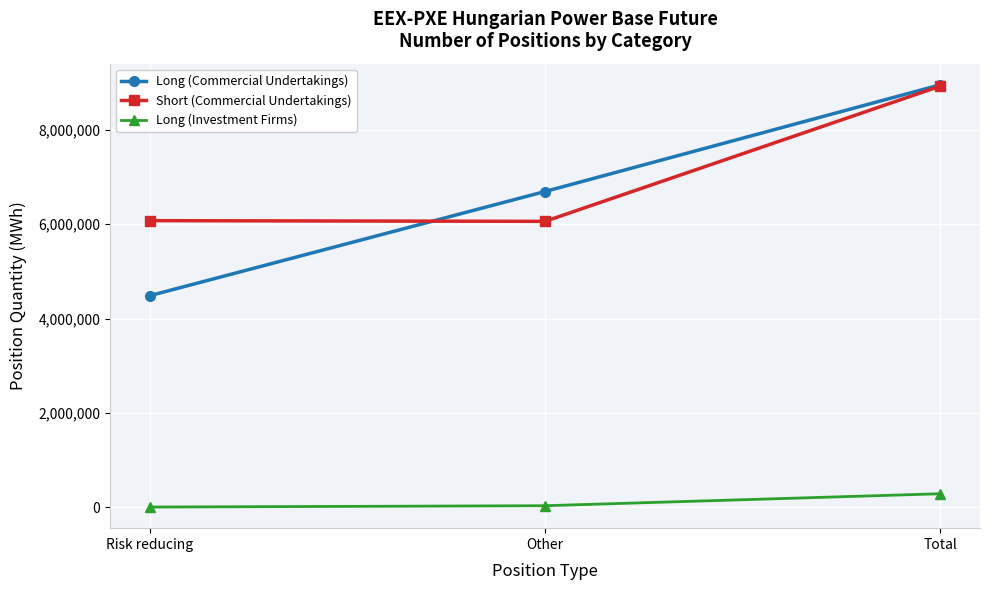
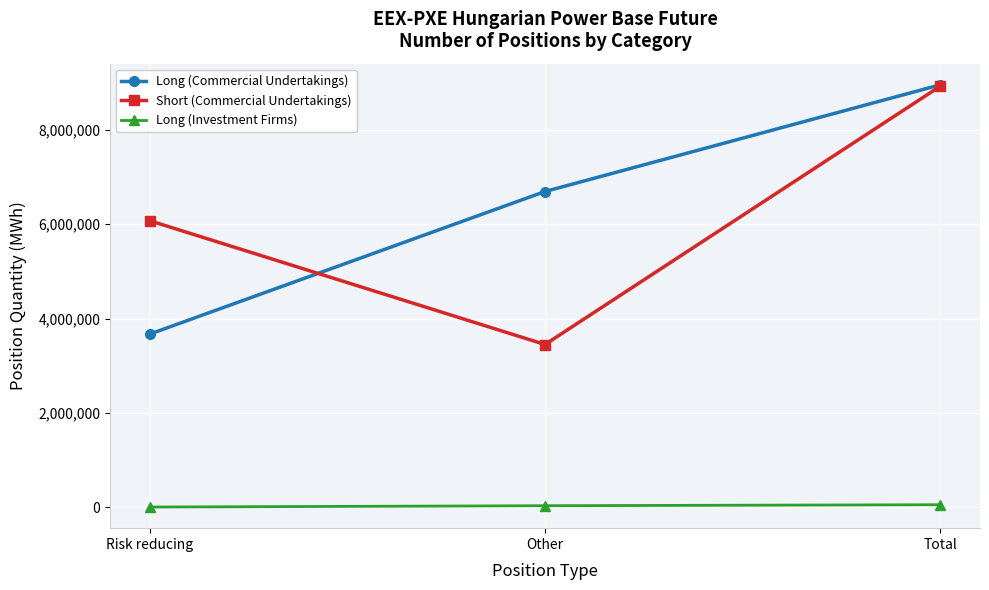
Long (Commercial Undertakings), Risk reducing: 4,500,000 -> 3,700,000
Short (Commercial Undertakings), Other: 6,100,000 -> 3,400,000
Long (Investment Firms), Total: 300,000 -> 0
